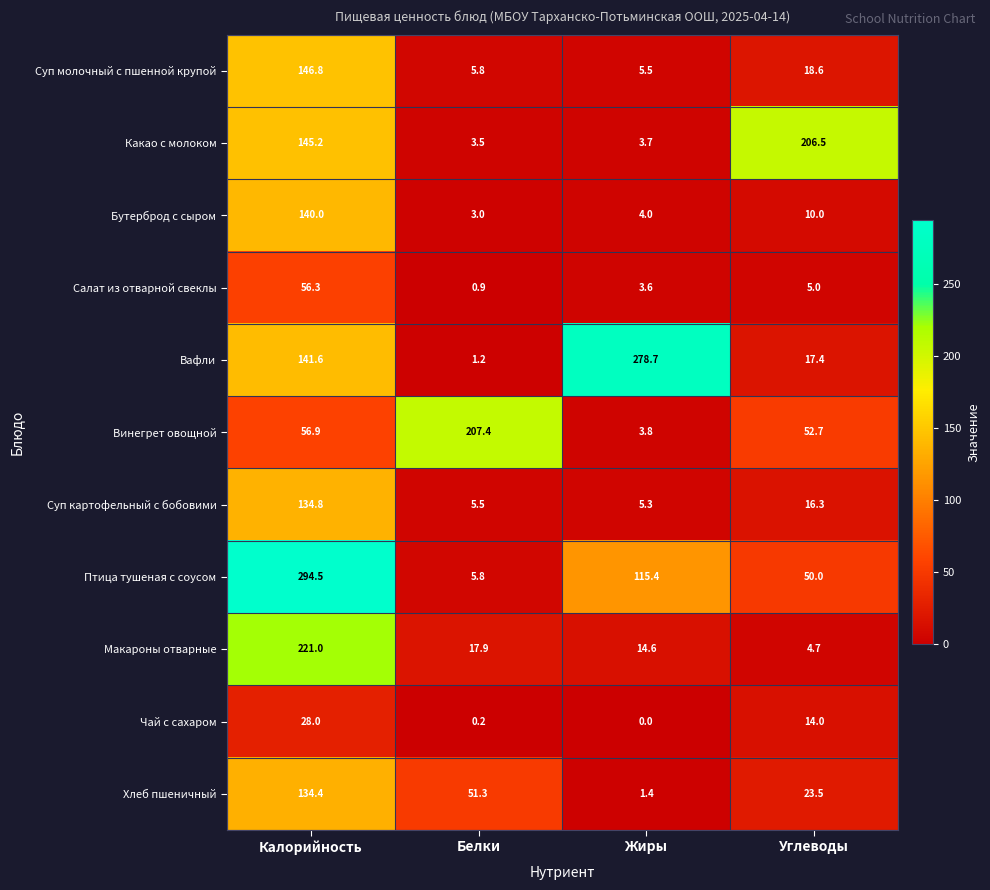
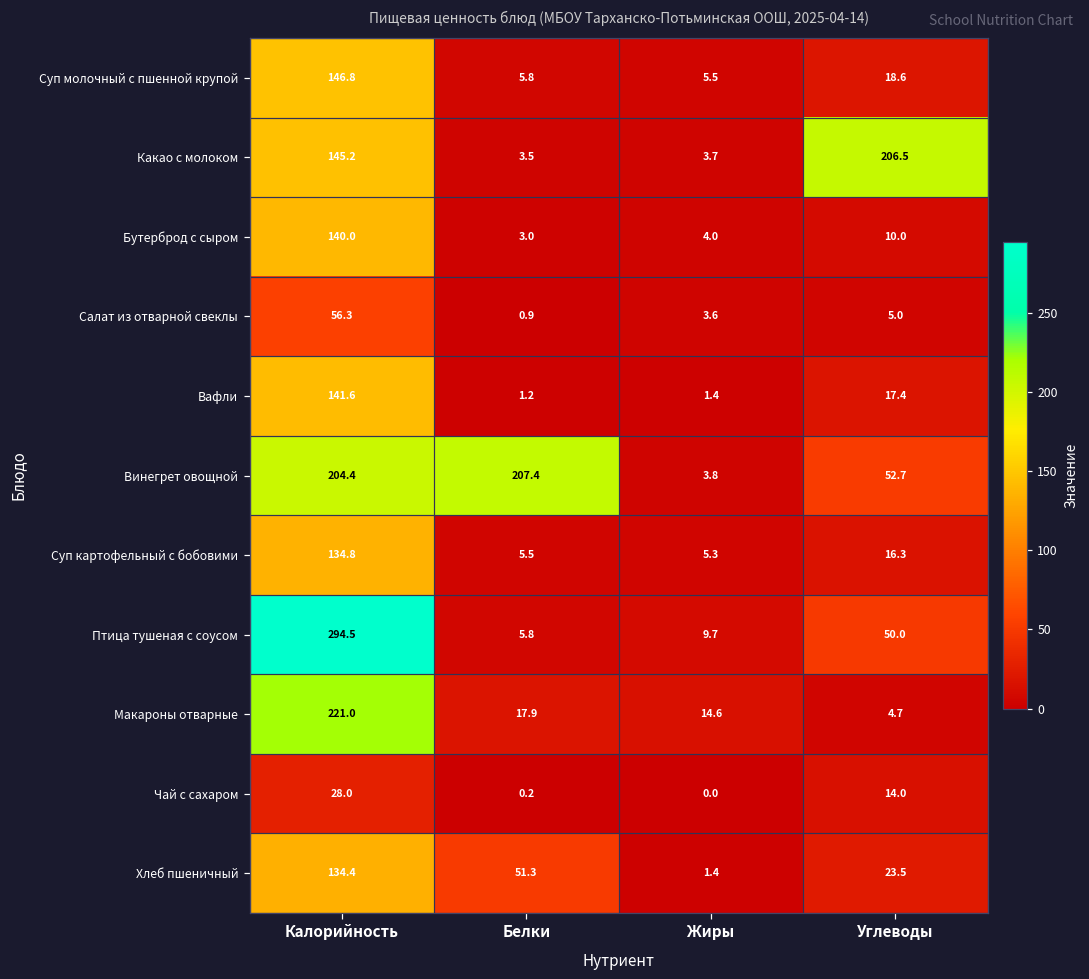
Вафли, Жиры: 278.7 -> 1.4
Винегрет овощной, Калорийность: 56.9 -> 204.4
Птица тушеная с соусом, Жиры: 115.4 -> 9.7
